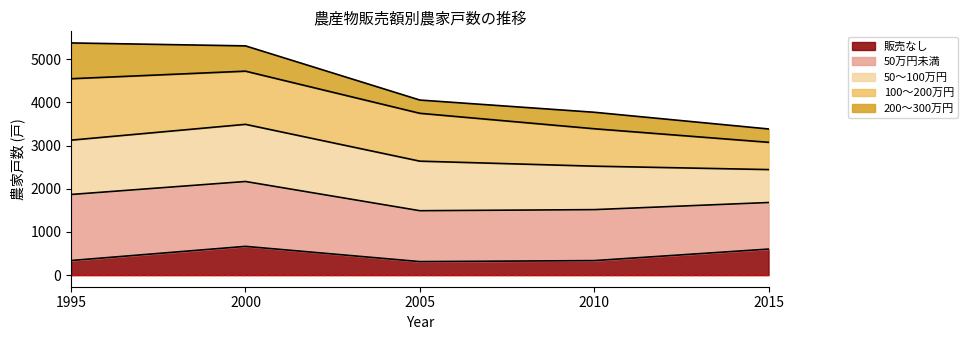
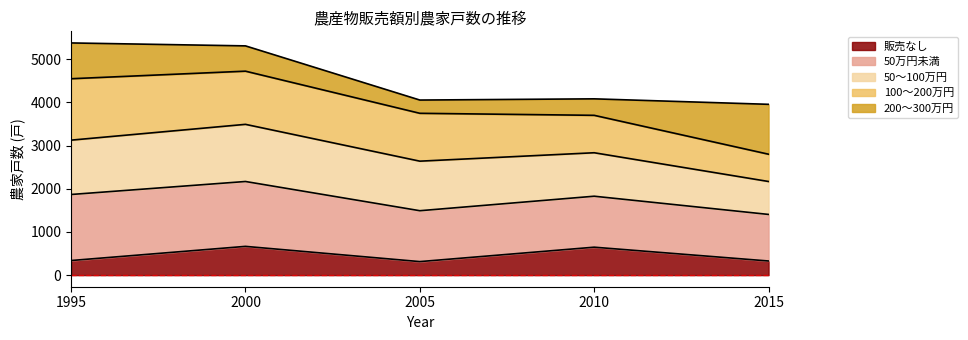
販売なし, 2010: 300 -> 600
販売なし, 2015: 600 -> 300
200～300万円, 2015: 300 -> 1200
